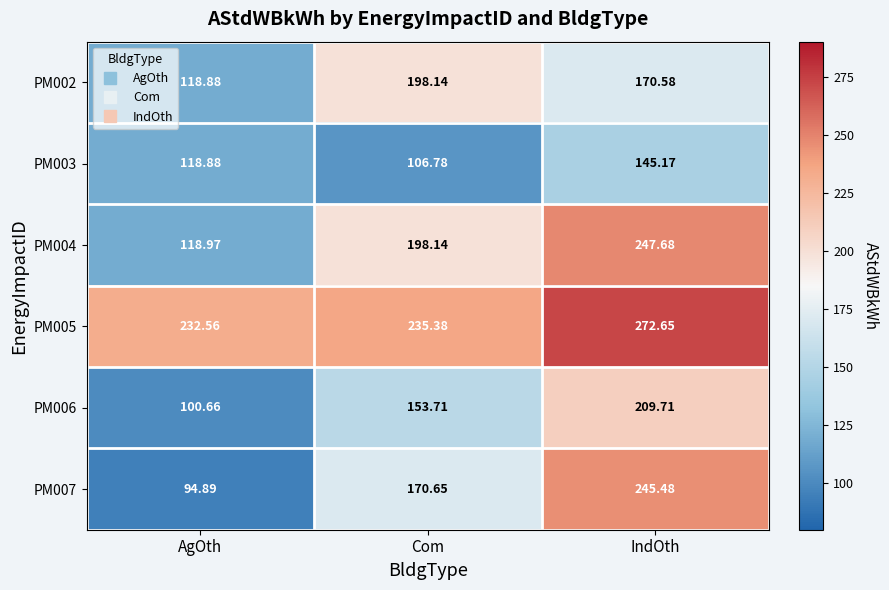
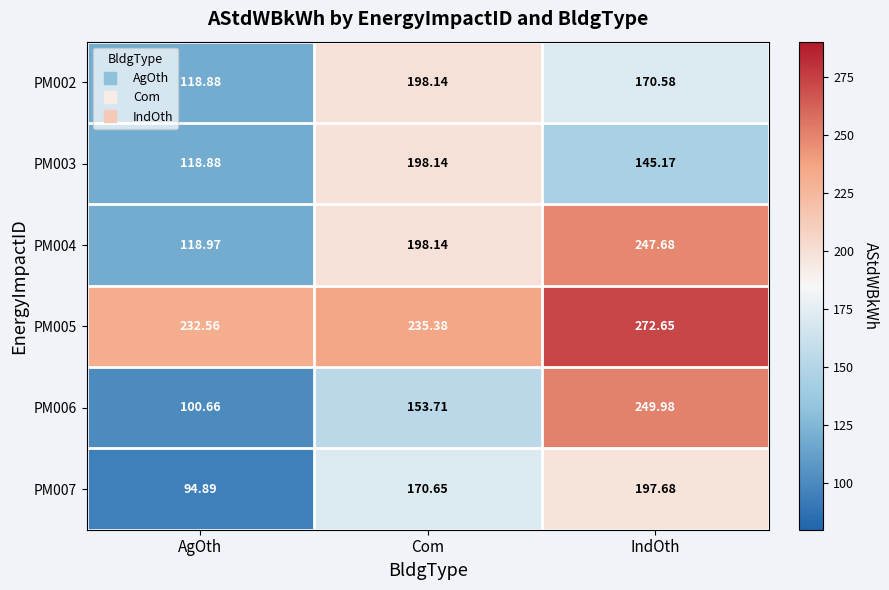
PM003, Com: 106.78 -> 198.14
PM006, IndOth: 209.71 -> 249.98
PM007, IndOth: 245.48 -> 197.68
